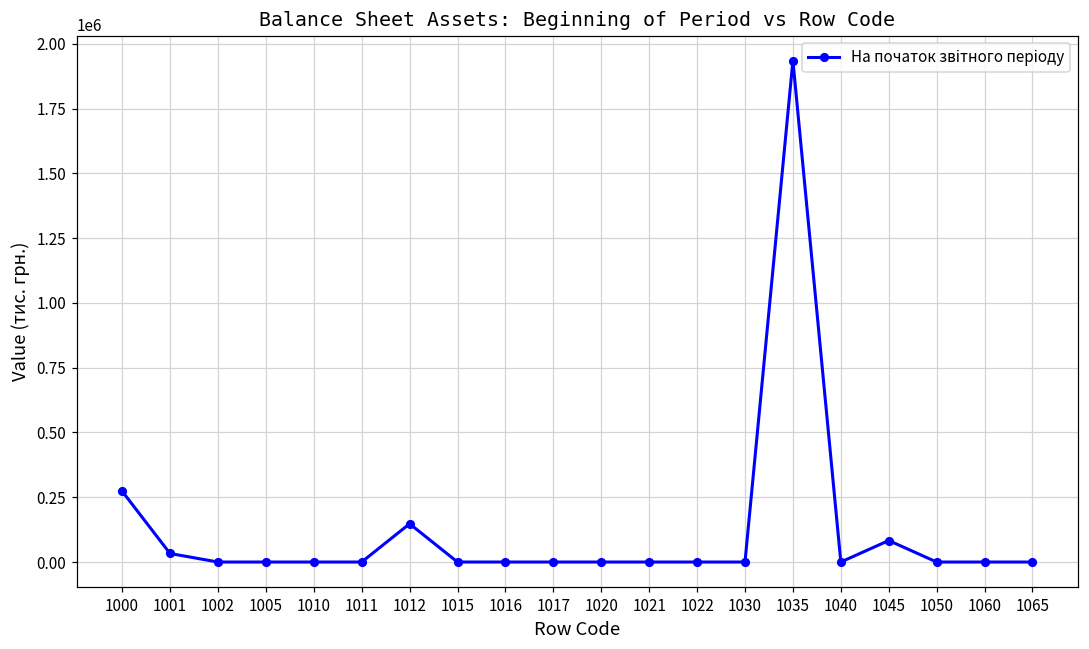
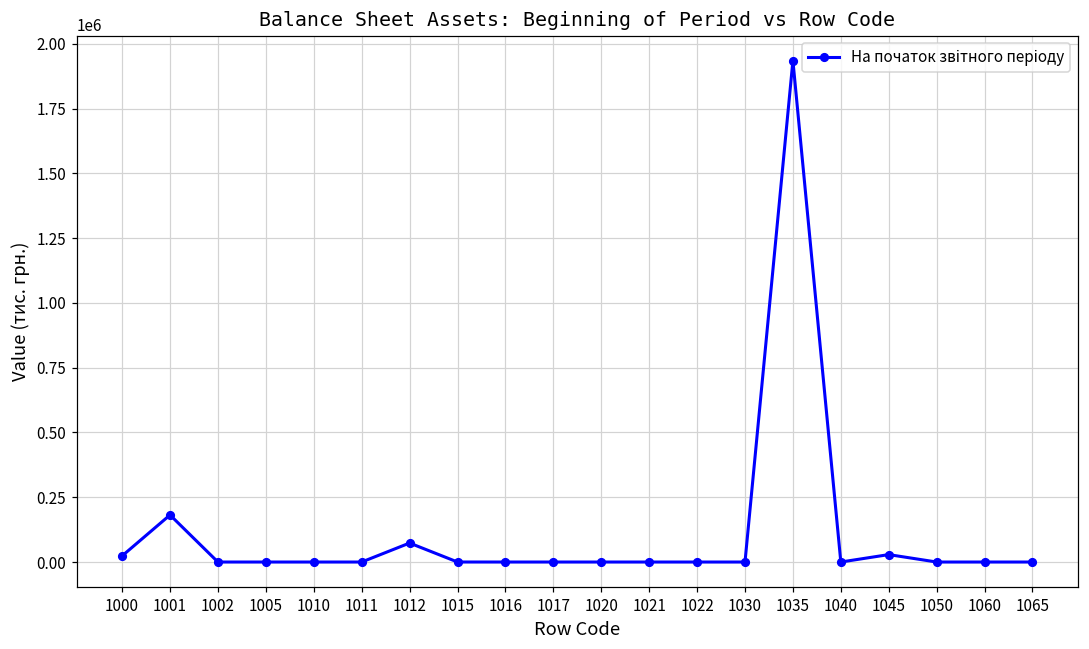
1000: 270000 -> 20000
1001: 30000 -> 180000
1012: 150000 -> 70000
1045: 80000 -> 30000
